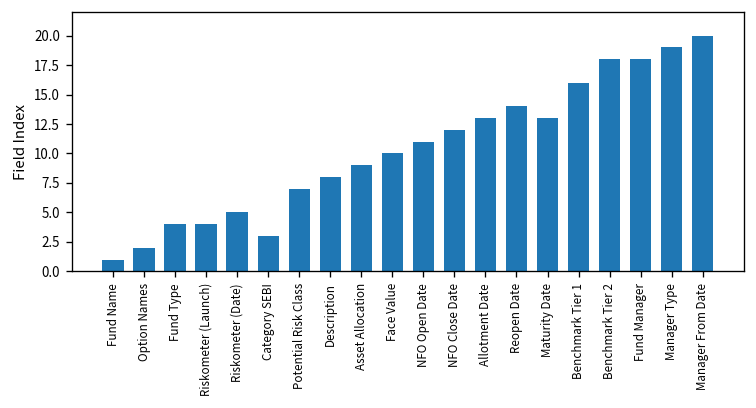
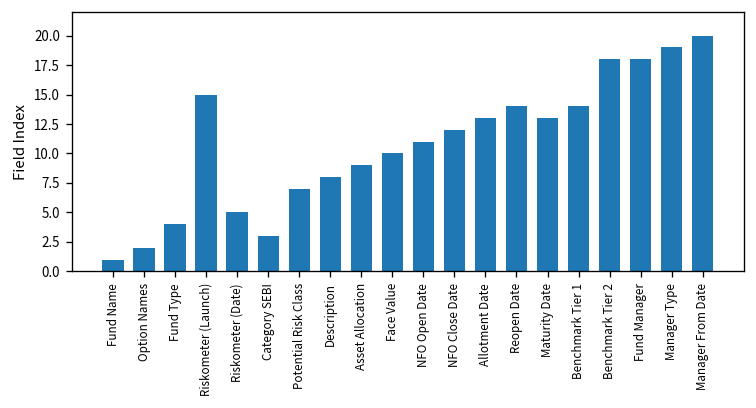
Riskometer (Launch): 4 -> 15
Benchmark Tier 1: 16 -> 14
